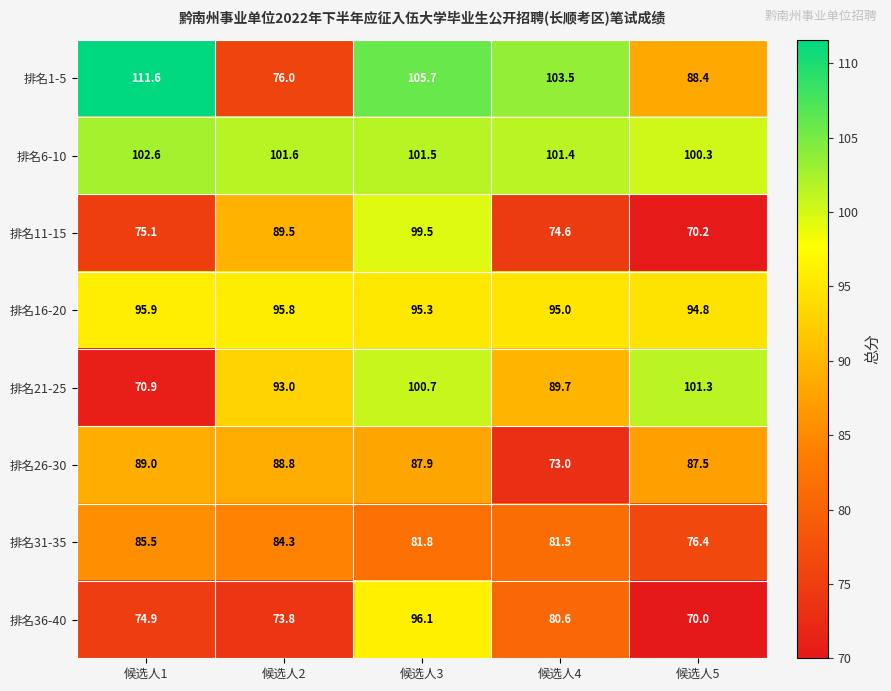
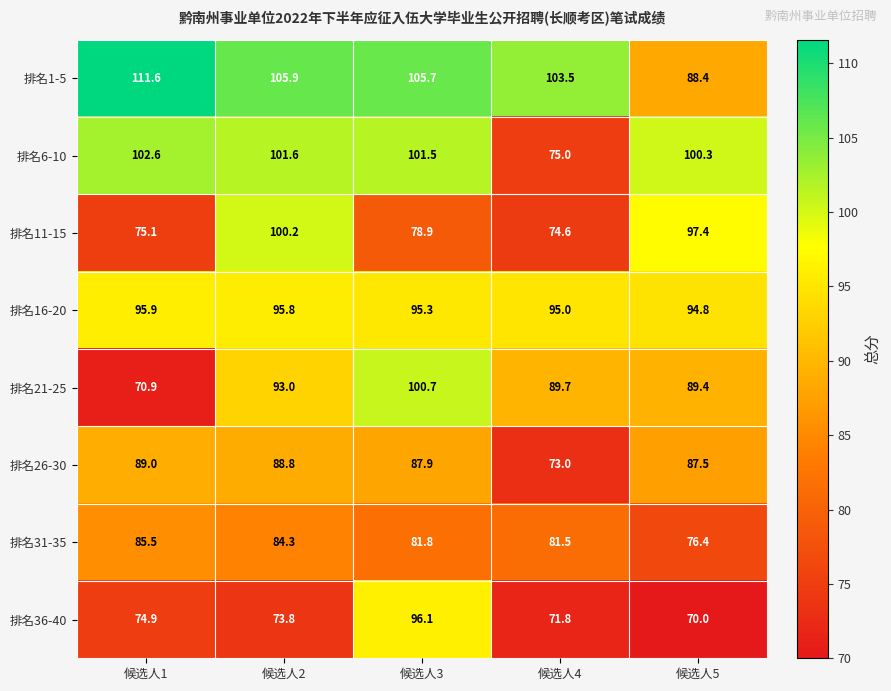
排名1-5, 候选人2: 76.0 -> 105.9
排名6-10, 候选人4: 101.4 -> 75.0
排名11-15, 候选人2: 89.5 -> 100.2
排名11-15, 候选人3: 99.5 -> 78.9
排名11-15, 候选人5: 70.2 -> 97.4
排名21-25, 候选人5: 101.3 -> 89.4
排名36-40, 候选人4: 80.6 -> 71.8
